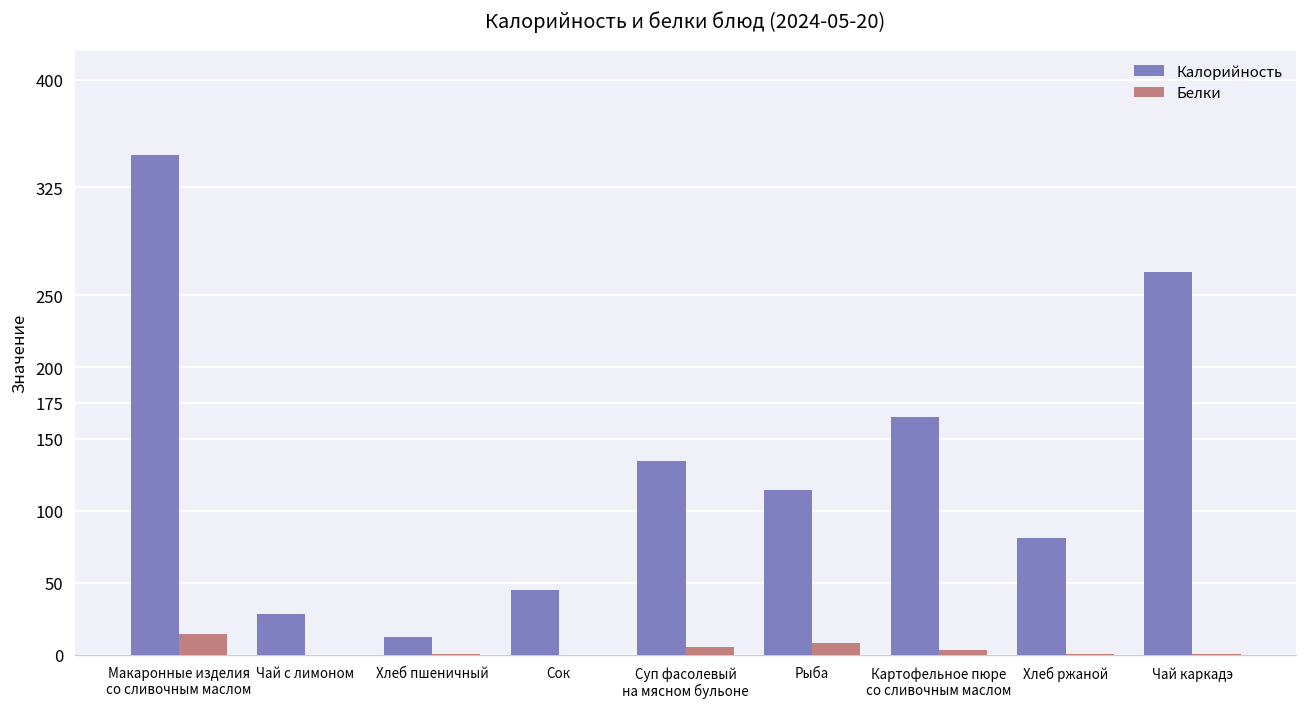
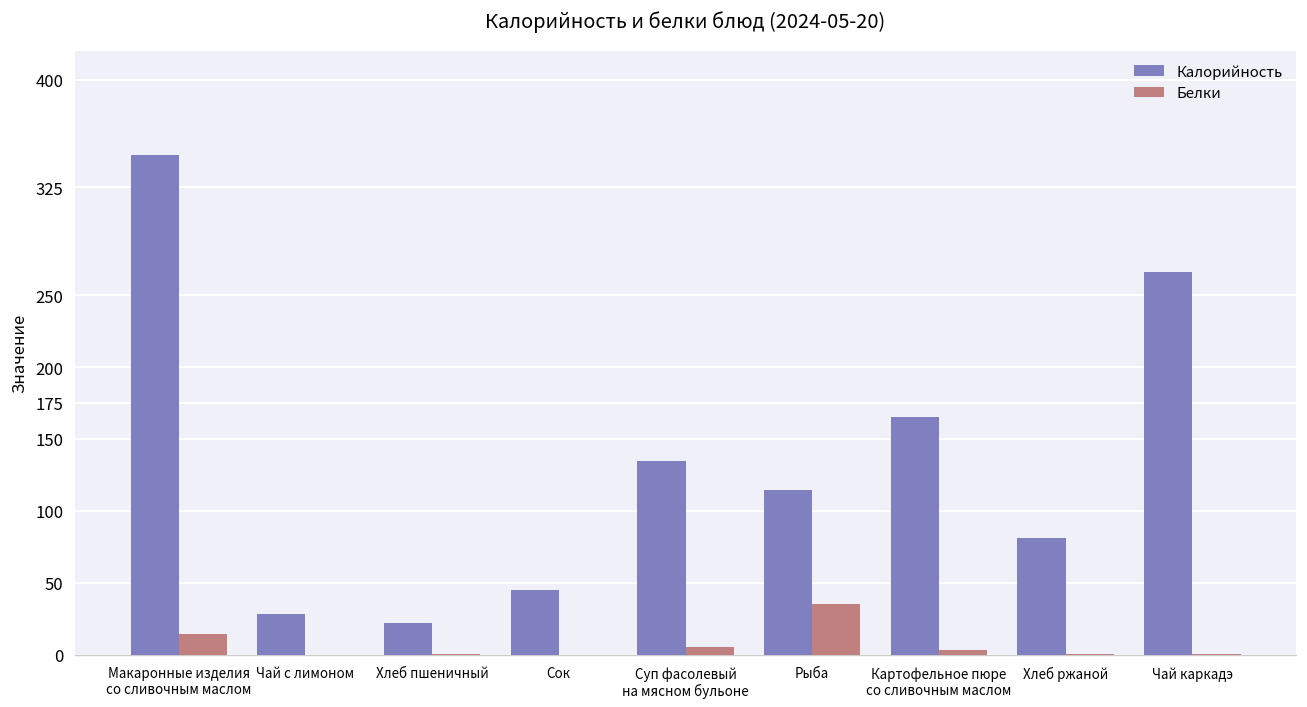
Калорийность, Хлеб пшеничный: 12 -> 22
Белки, Рыба: 8 -> 35
